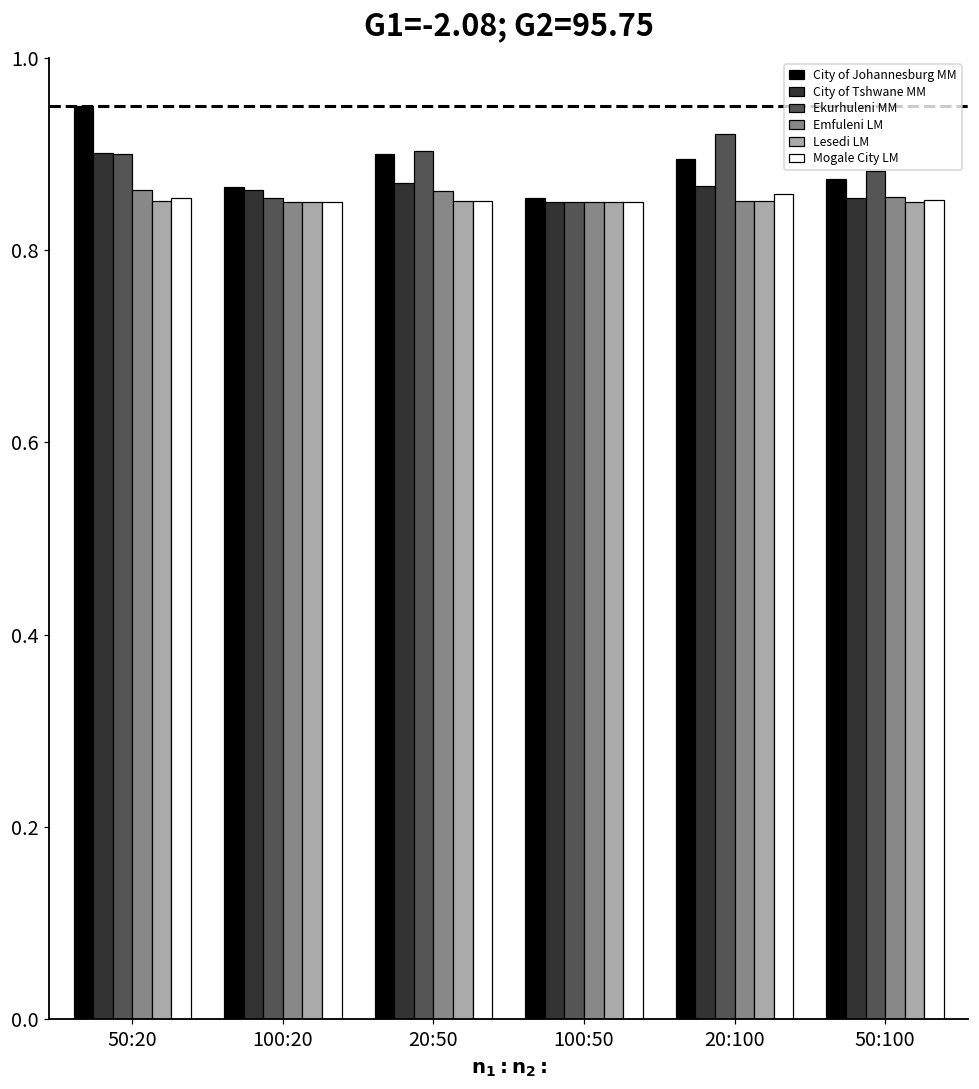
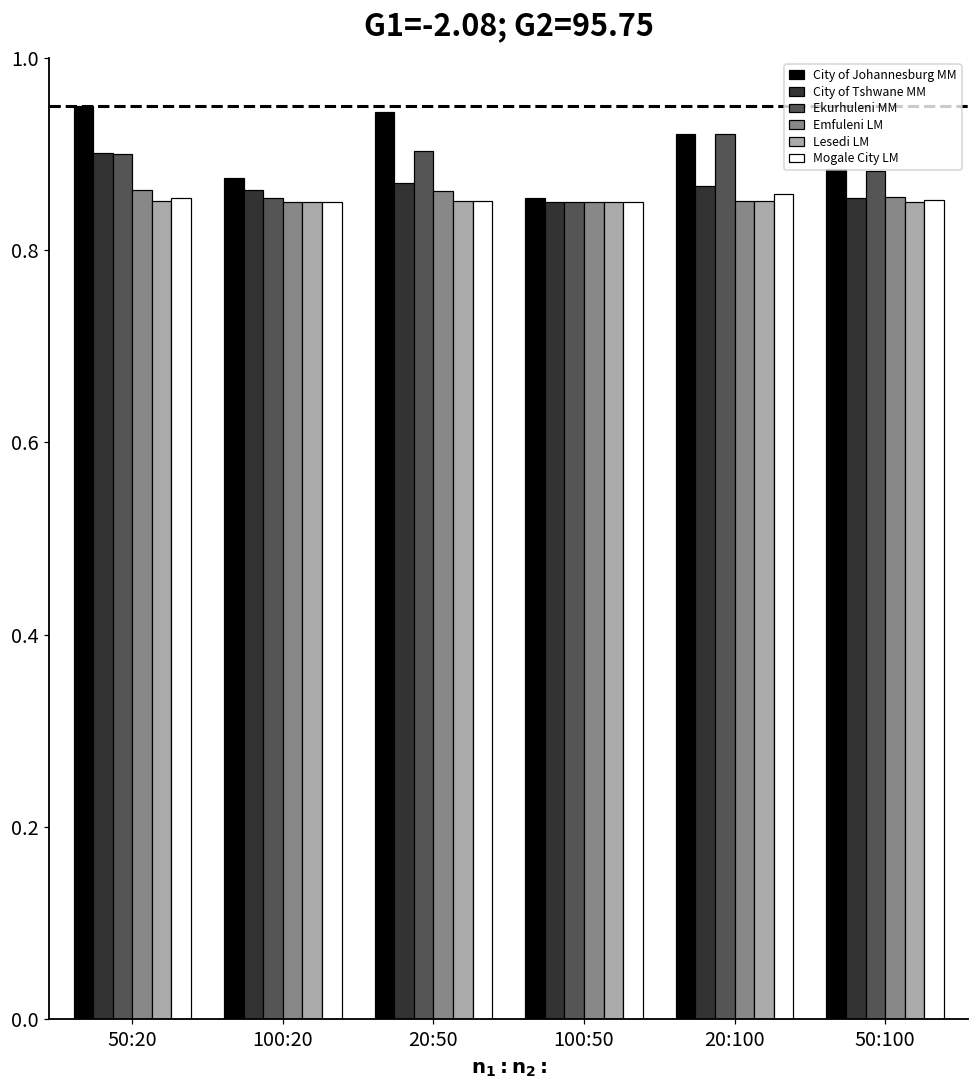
City of Johannesburg MM, 100:20: 0.87 -> 0.88
City of Johannesburg MM, 20:50: 0.90 -> 0.94
City of Johannesburg MM, 20:100: 0.90 -> 0.92
City of Johannesburg MM, 50:100: 0.87 -> 0.88
